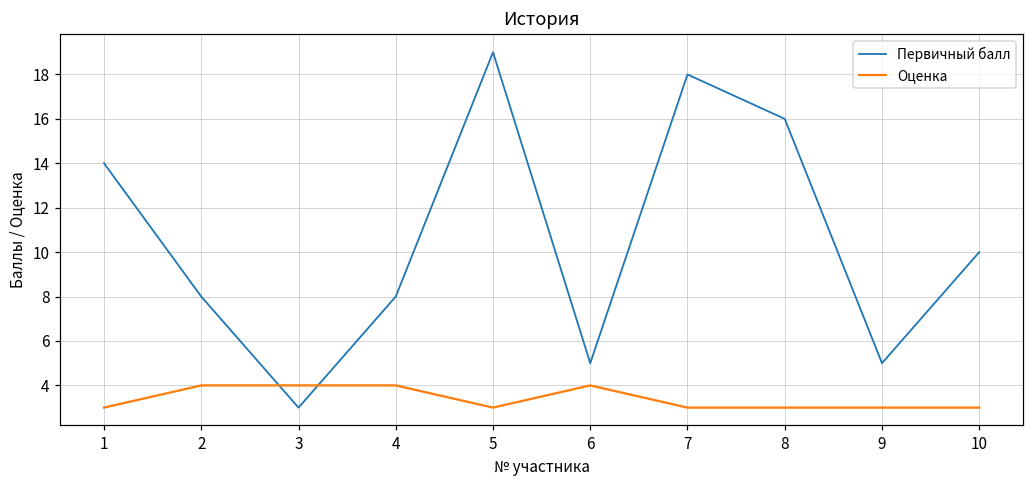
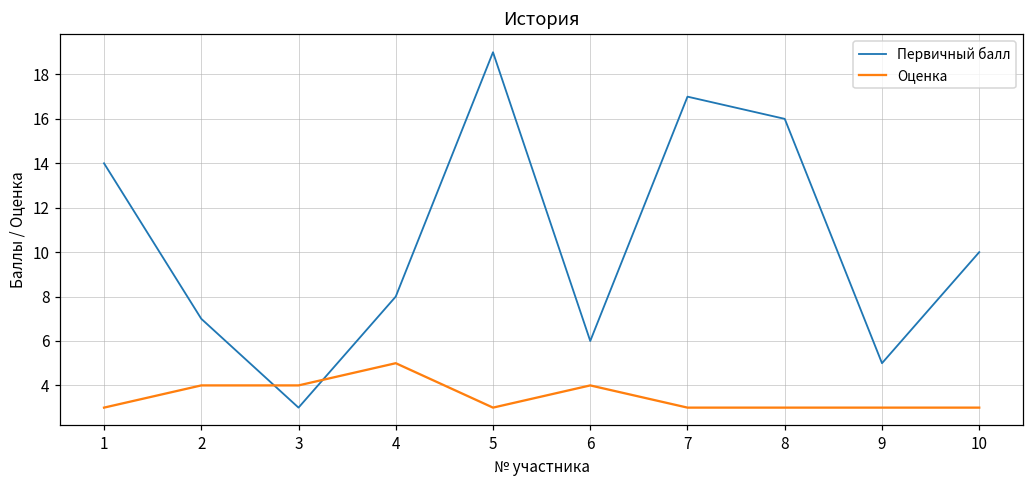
Первичный балл, 2: 8 -> 7
Оценка, 4: 4 -> 5
Первичный балл, 6: 5 -> 6
Первичный балл, 7: 18 -> 17
